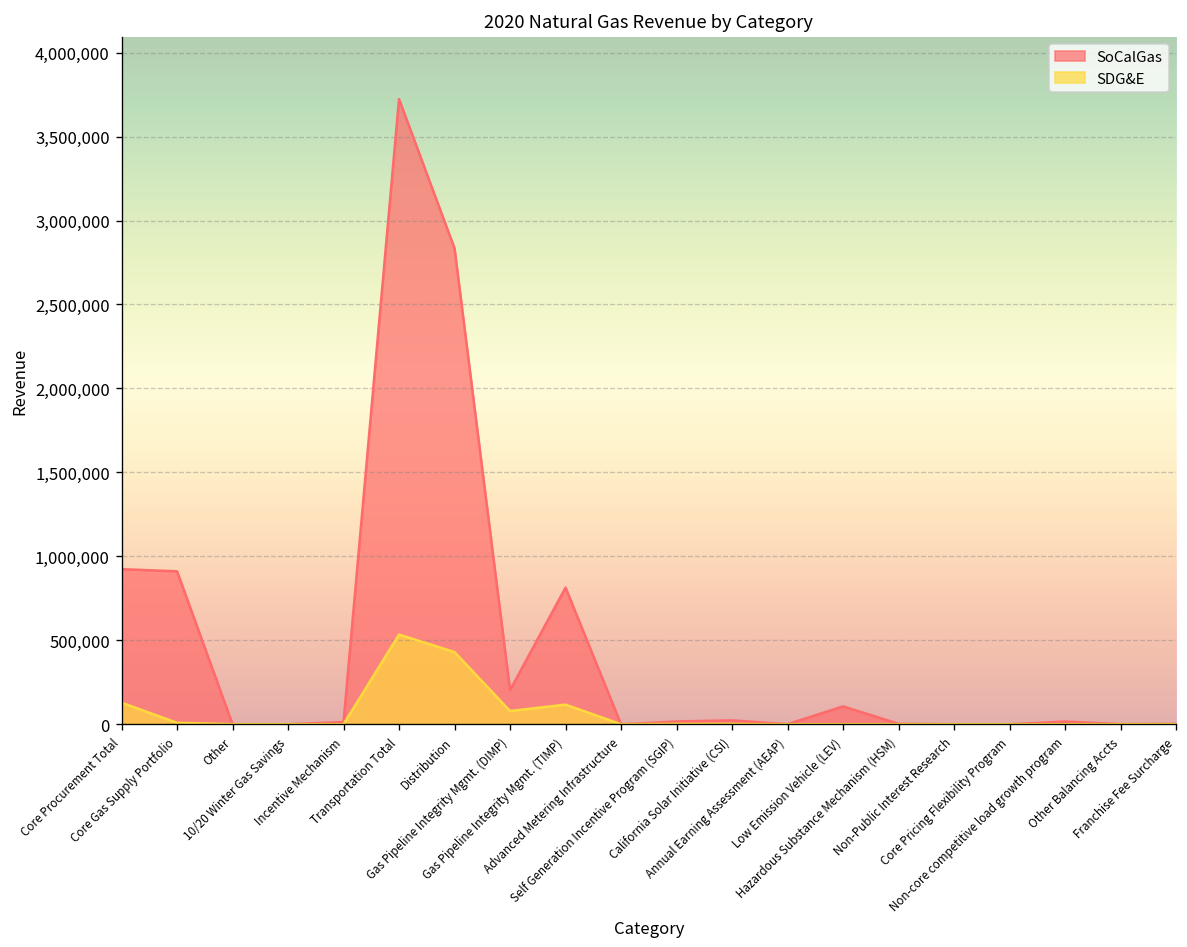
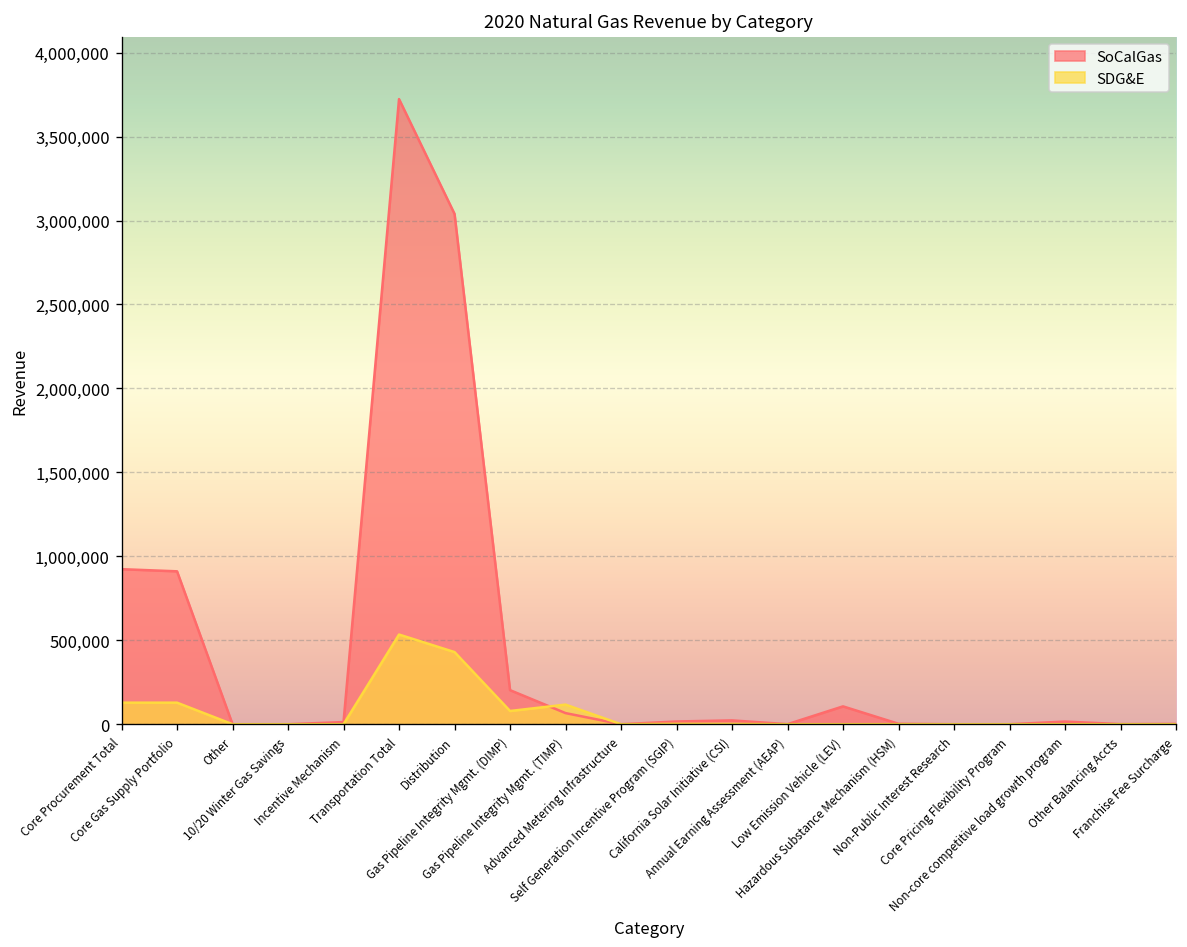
SDG&E, Core Gas Supply Portfolio: 10,000 -> 130,000
SoCalGas, Distribution: 2,830,000 -> 3,040,000
SoCalGas, Gas Pipeline Integrity Mgmt. (TIMP): 810,000 -> 70,000
